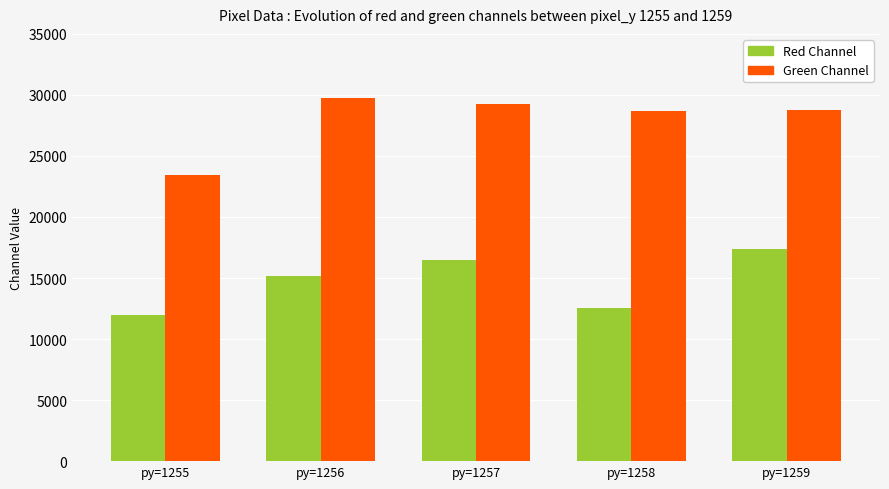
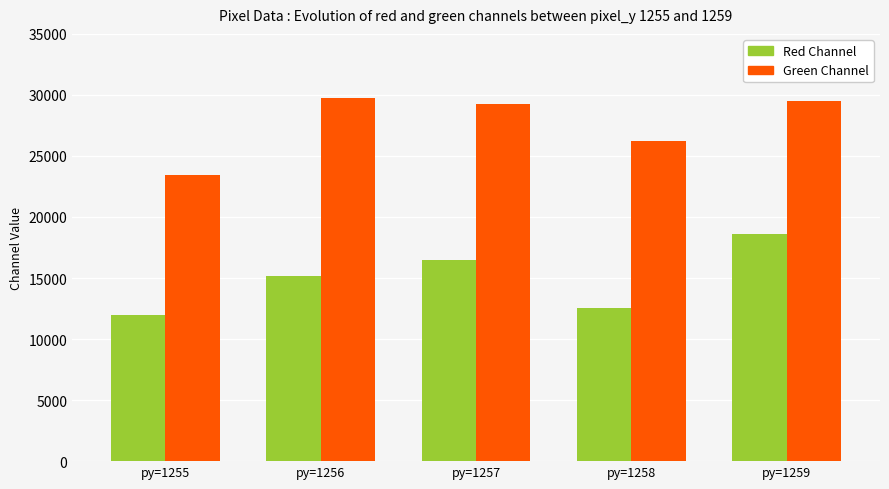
Green Channel, py=1258: 28700 -> 26200
Red Channel, py=1259: 17400 -> 18600
Green Channel, py=1259: 28700 -> 29500
